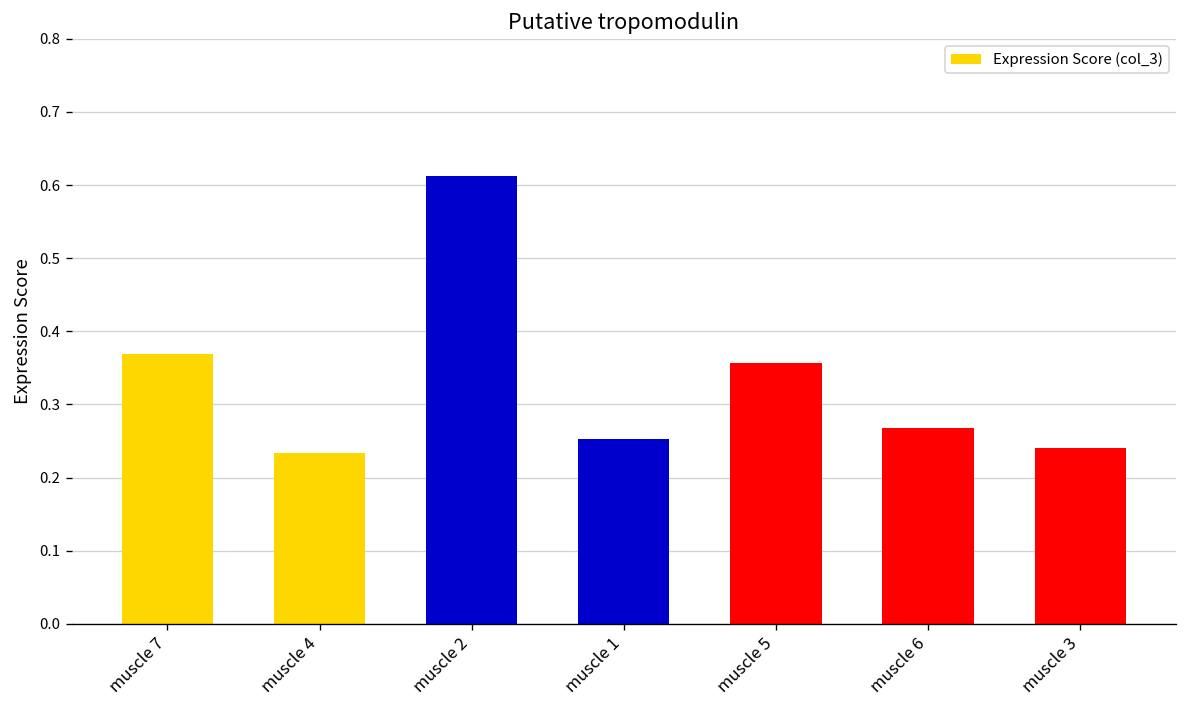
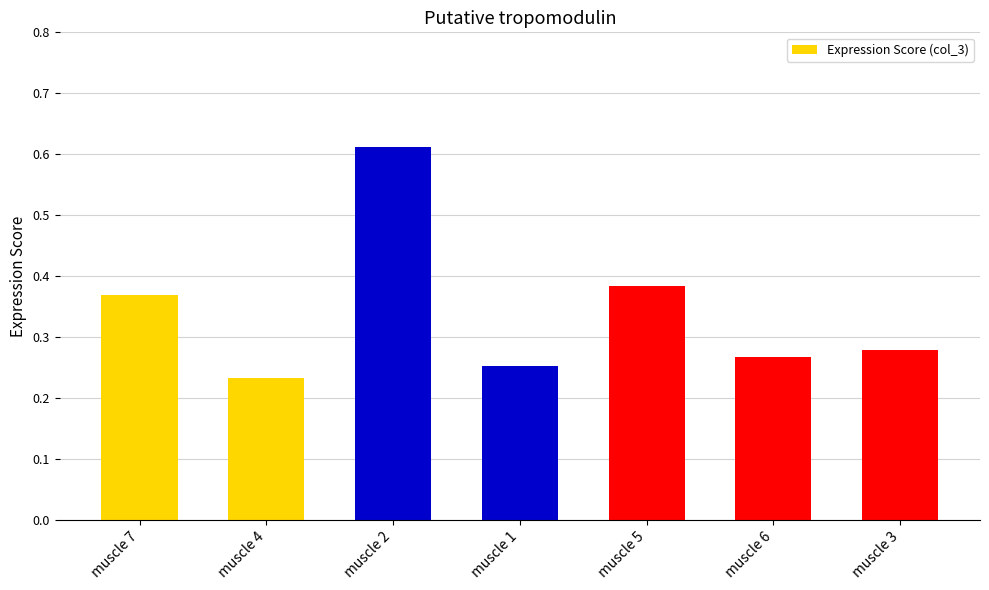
muscle 5: 0.36 -> 0.38
muscle 3: 0.24 -> 0.28
